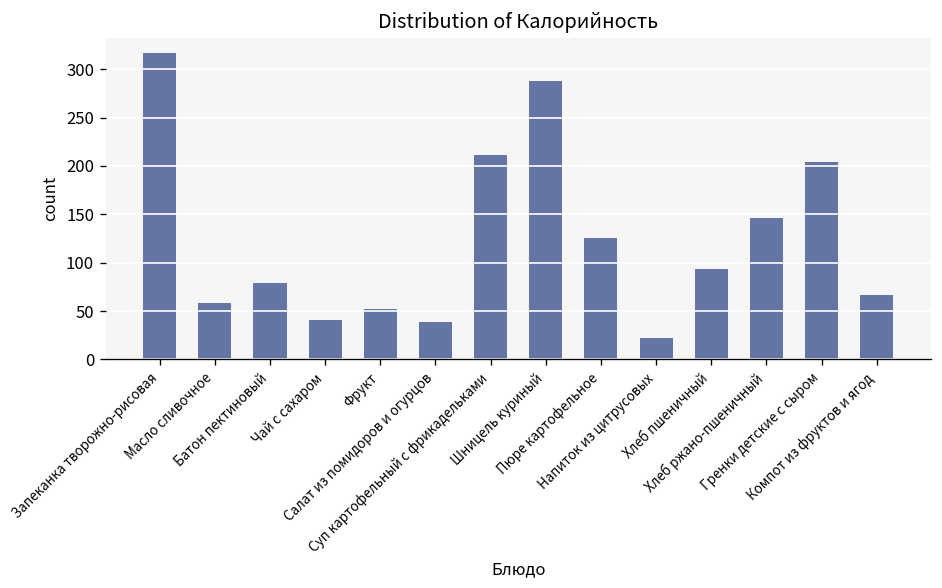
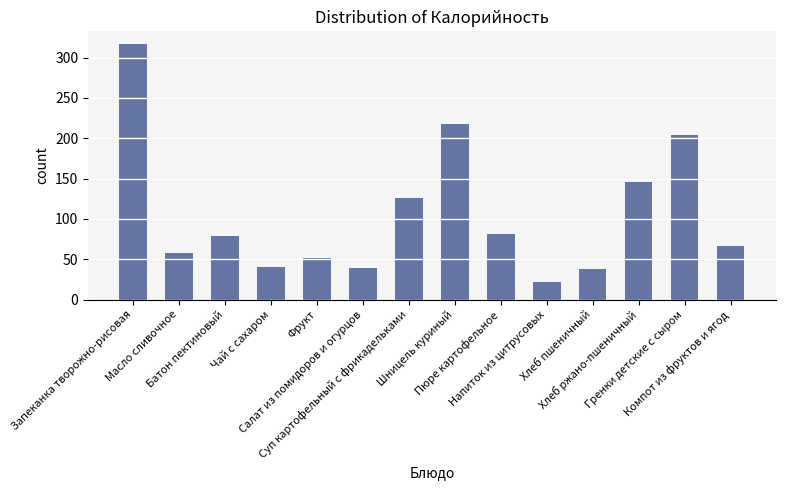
Суп картофельный с фрикадельками: 210 -> 130
Шницель куриный: 290 -> 220
Пюре картофельное: 130 -> 80
Хлеб пшеничный: 90 -> 40
